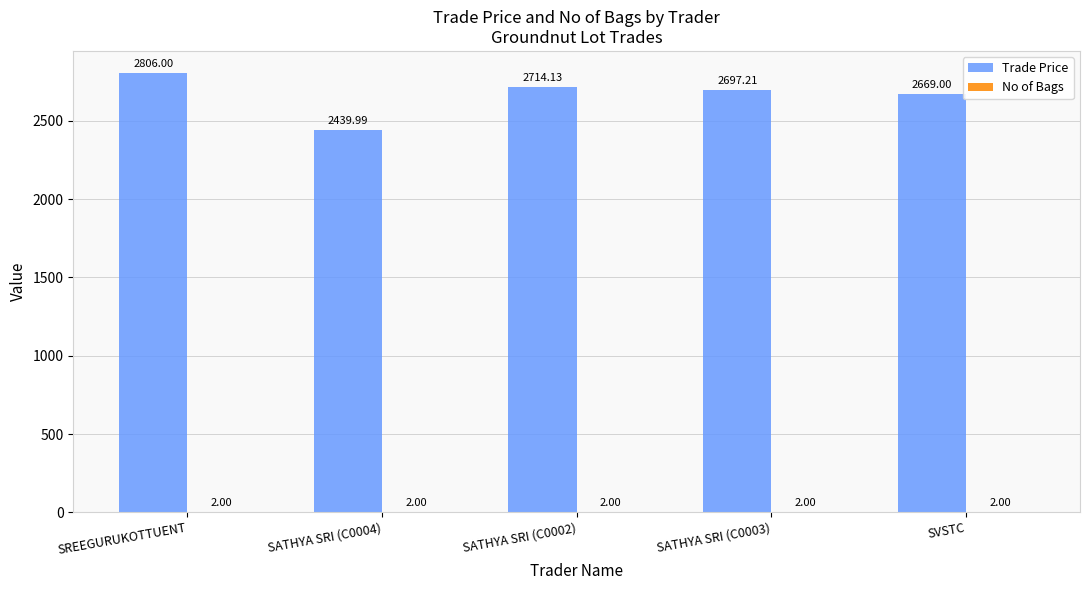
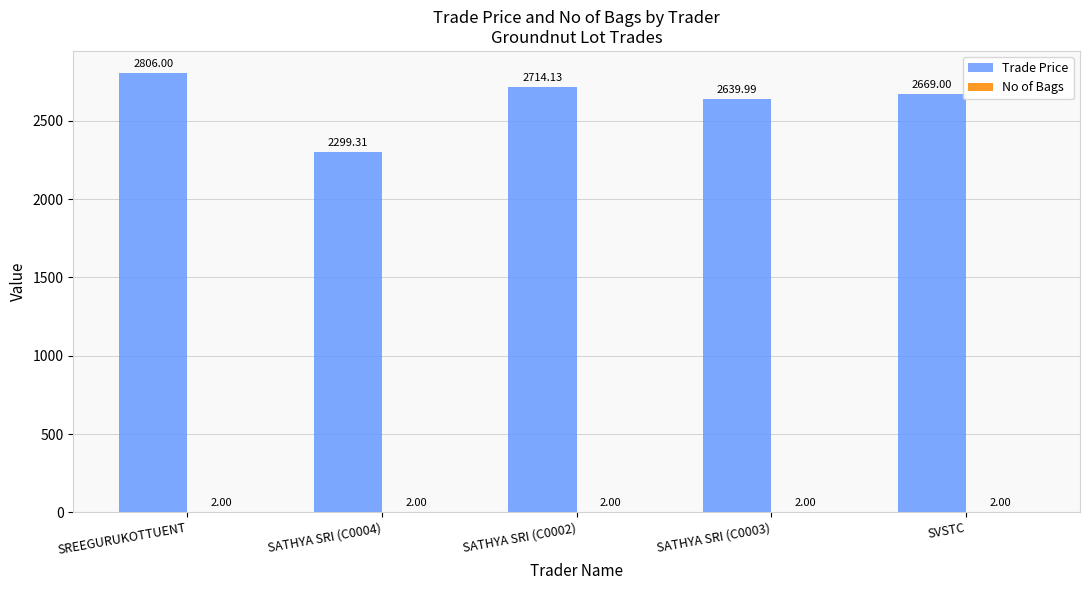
Trade Price, SATHYA SRI (C0004): 2439.99 -> 2299.31
Trade Price, SATHYA SRI (C0003): 2697.21 -> 2639.99
